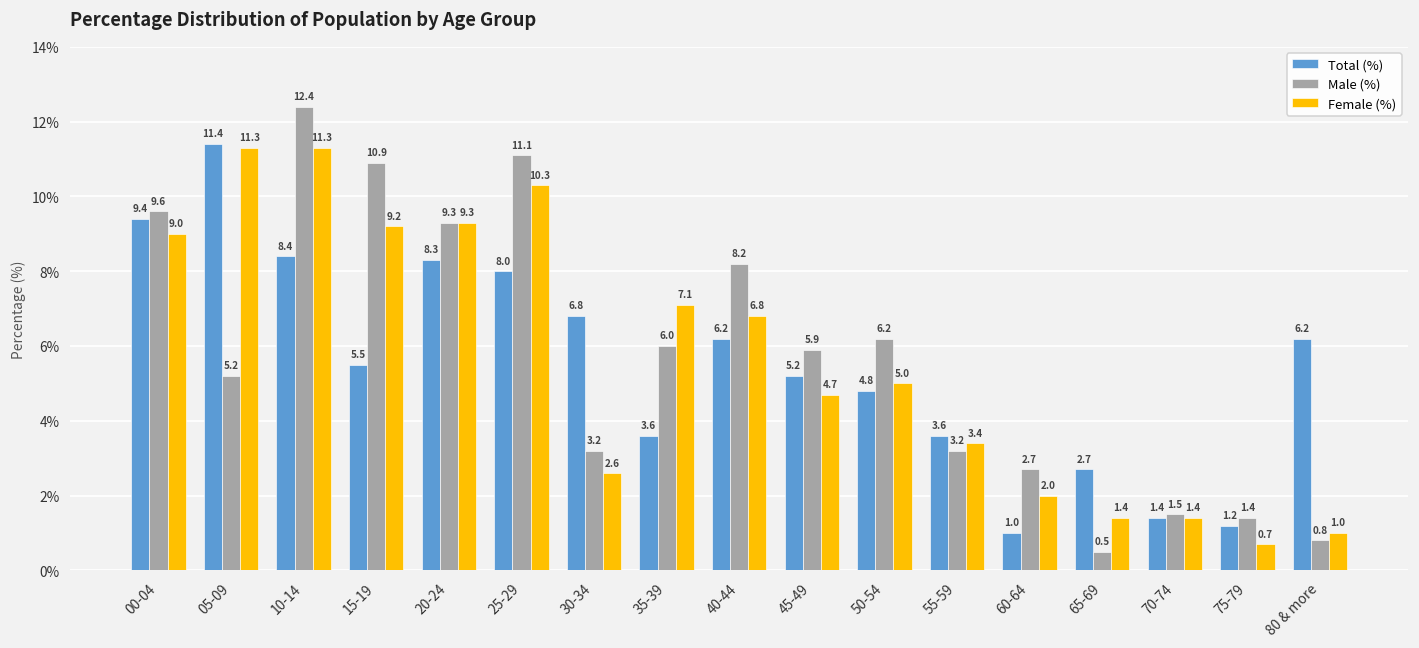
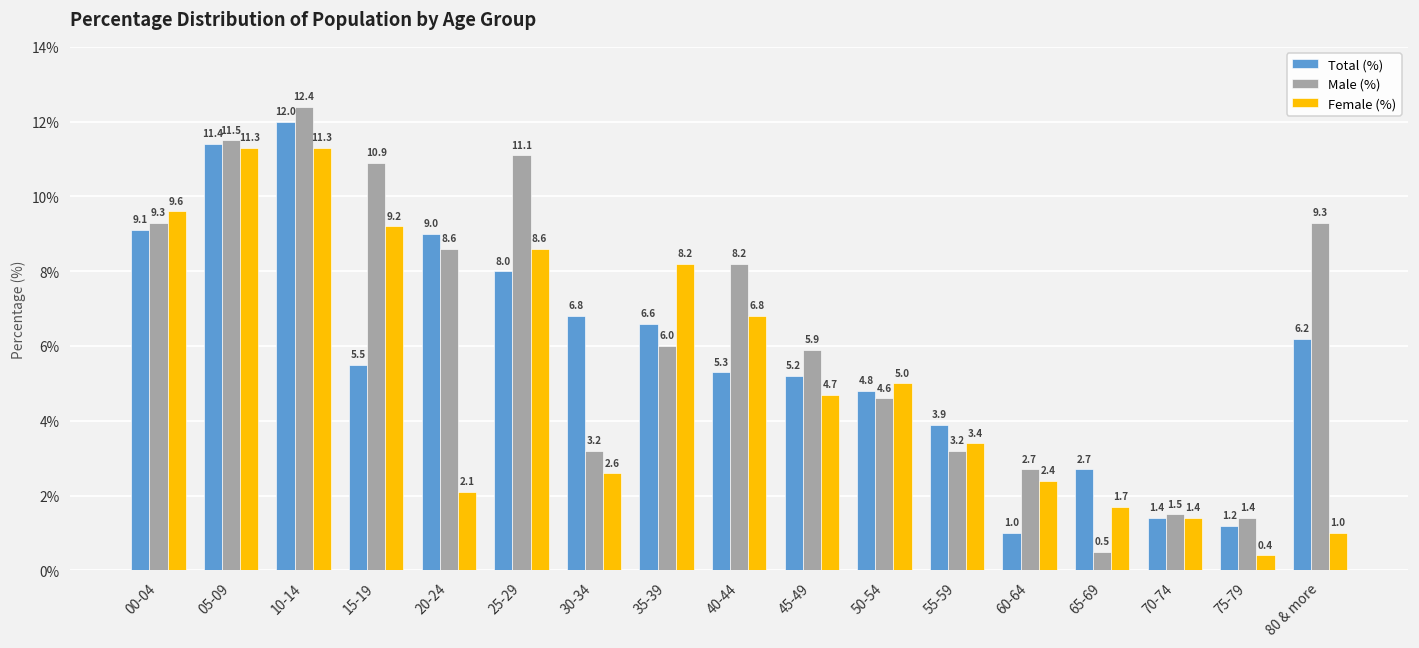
Total (%), 00-04: 9.4 -> 9.1
Male (%), 00-04: 9.6 -> 9.3
Female (%), 00-04: 9.0 -> 9.6
Male (%), 05-09: 5.2 -> 11.5
Total (%), 10-14: 8.4 -> 12.0
Total (%), 20-24: 8.3 -> 9.0
Male (%), 20-24: 9.3 -> 8.6
Female (%), 20-24: 9.3 -> 2.1
Female (%), 25-29: 10.3 -> 8.6
Total (%), 35-39: 3.6 -> 6.6
Female (%), 35-39: 7.1 -> 8.2
Total (%), 40-44: 6.2 -> 5.3
Male (%), 50-54: 6.2 -> 4.6
Total (%), 55-59: 3.6 -> 3.9
Female (%), 60-64: 2.0 -> 2.4
Female (%), 65-69: 1.4 -> 1.7
Female (%), 75-79: 0.7 -> 0.4
Male (%), 80 & more: 0.8 -> 9.3
